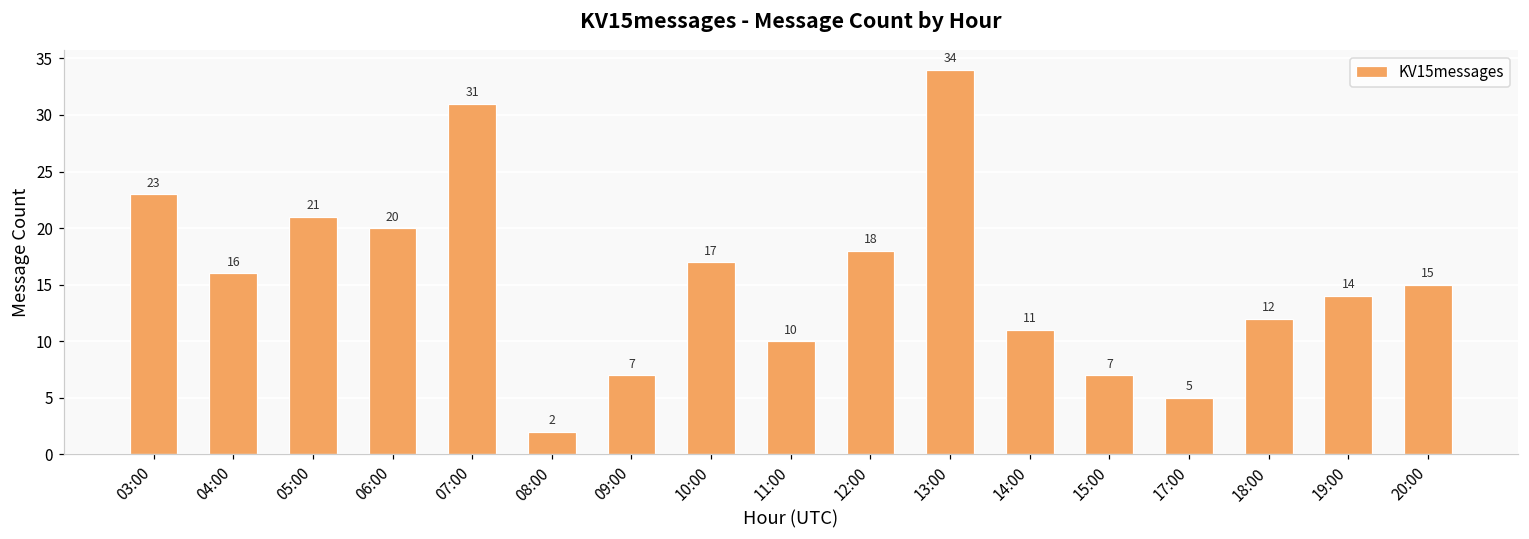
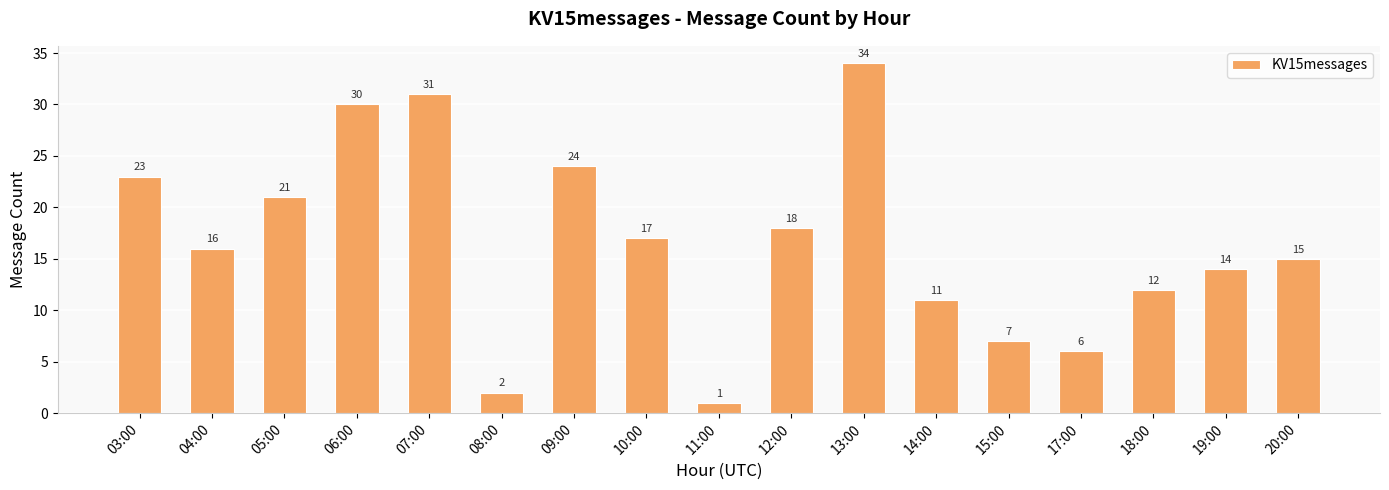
06:00: 20 -> 30
09:00: 7 -> 24
11:00: 10 -> 1
17:00: 5 -> 6
